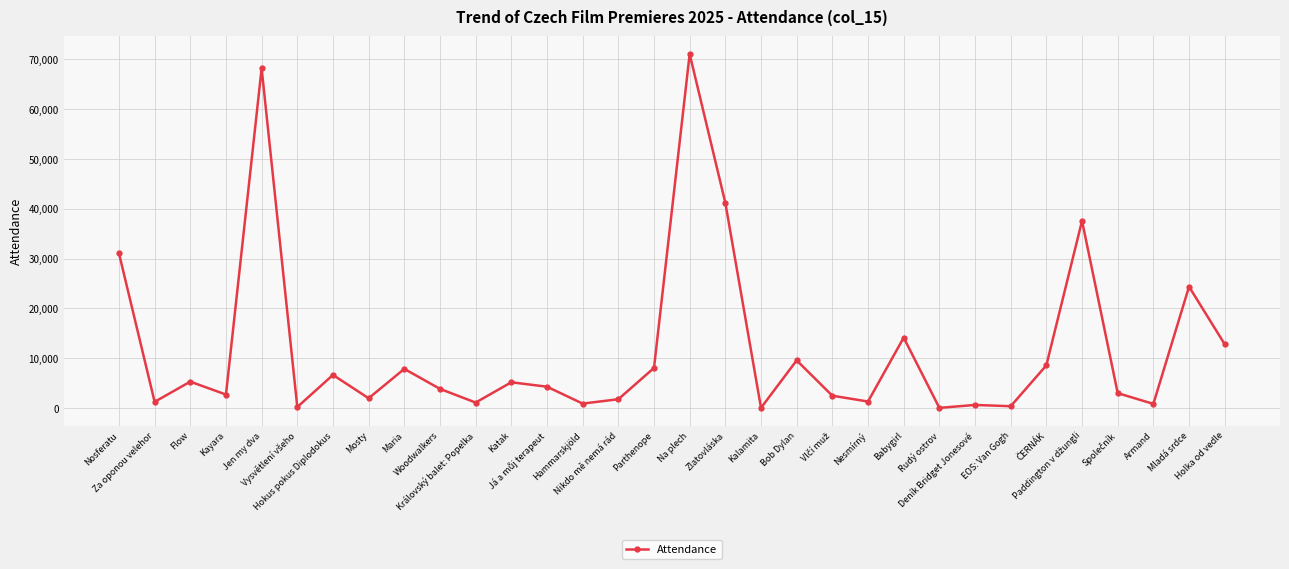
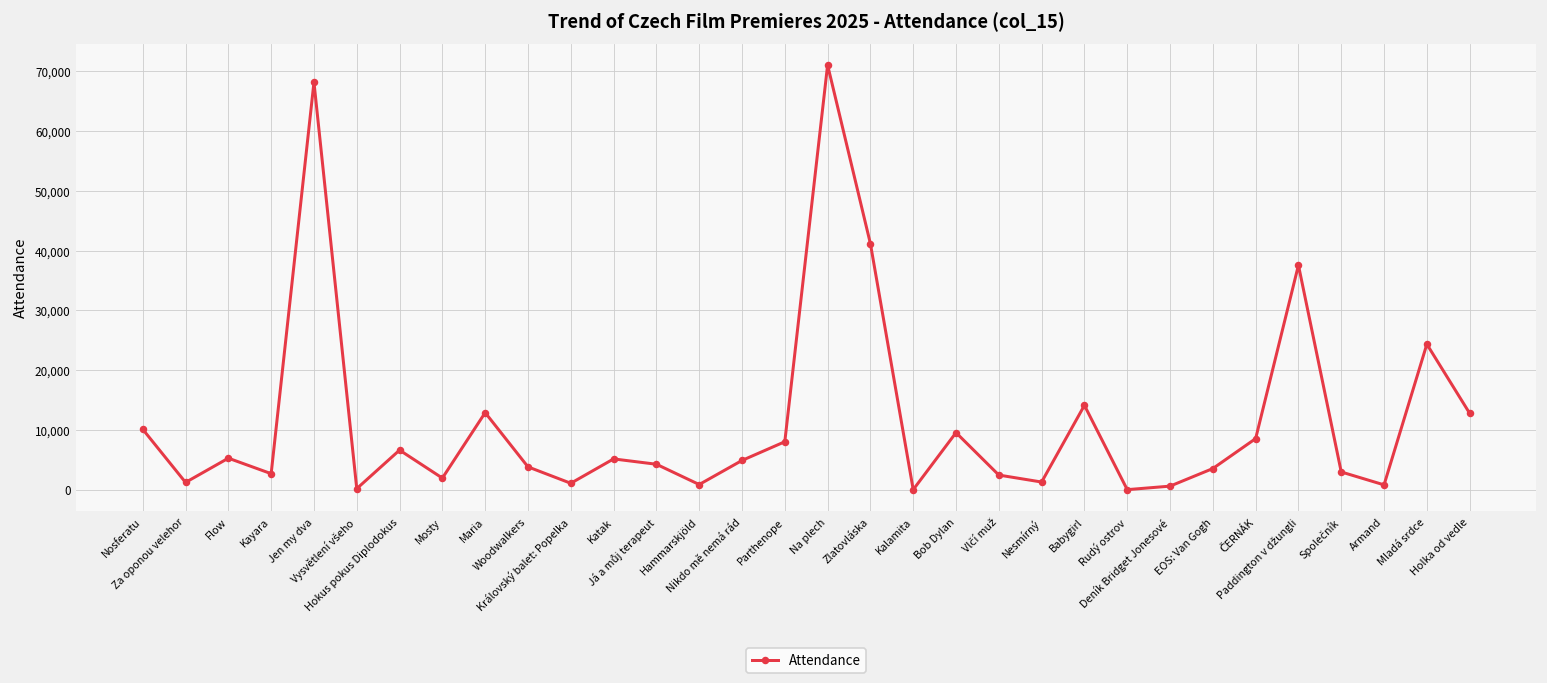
Nosferatu: 31,000 -> 10,000
Maria: 8,000 -> 13,000
Nikdo mě nemá rád: 2,000 -> 5,000
EOS: Van Gogh: 0 -> 4,000
